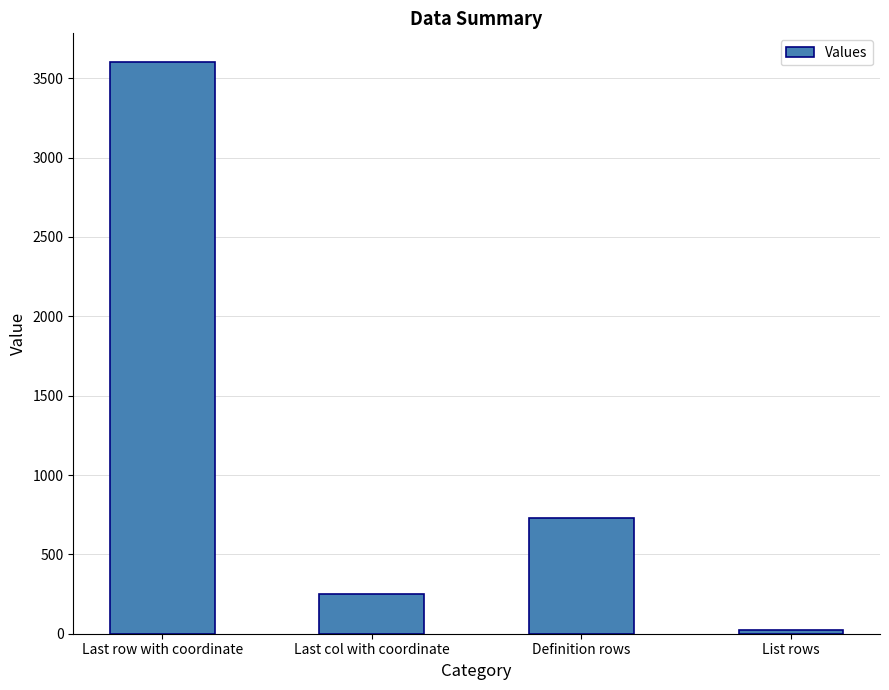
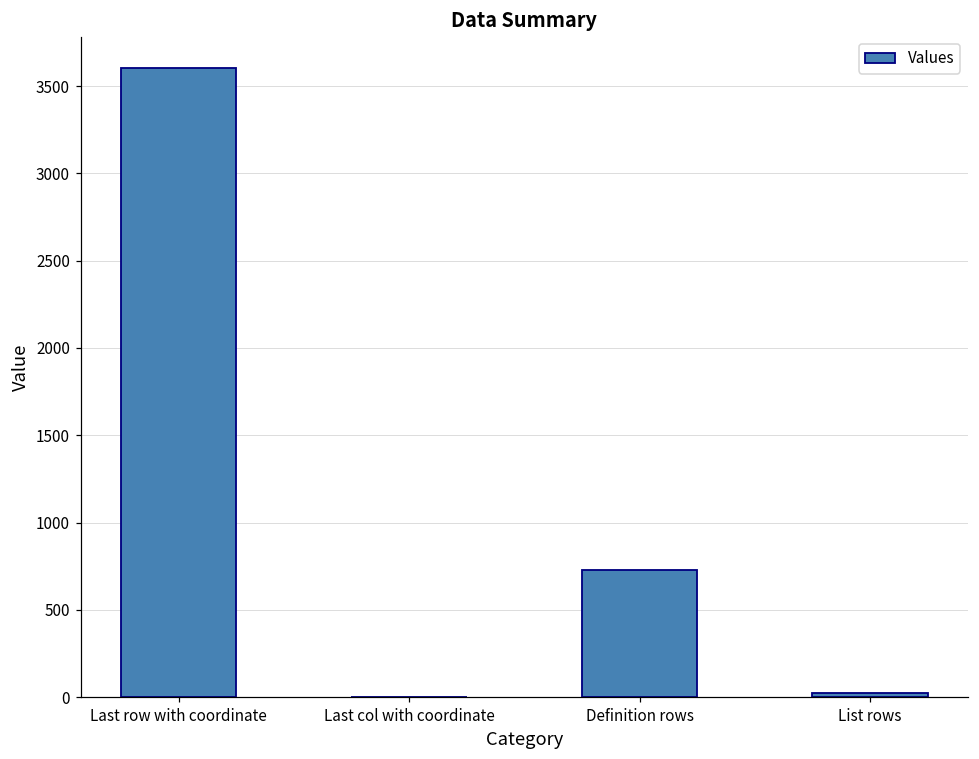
Last col with coordinate: 250 -> 0
